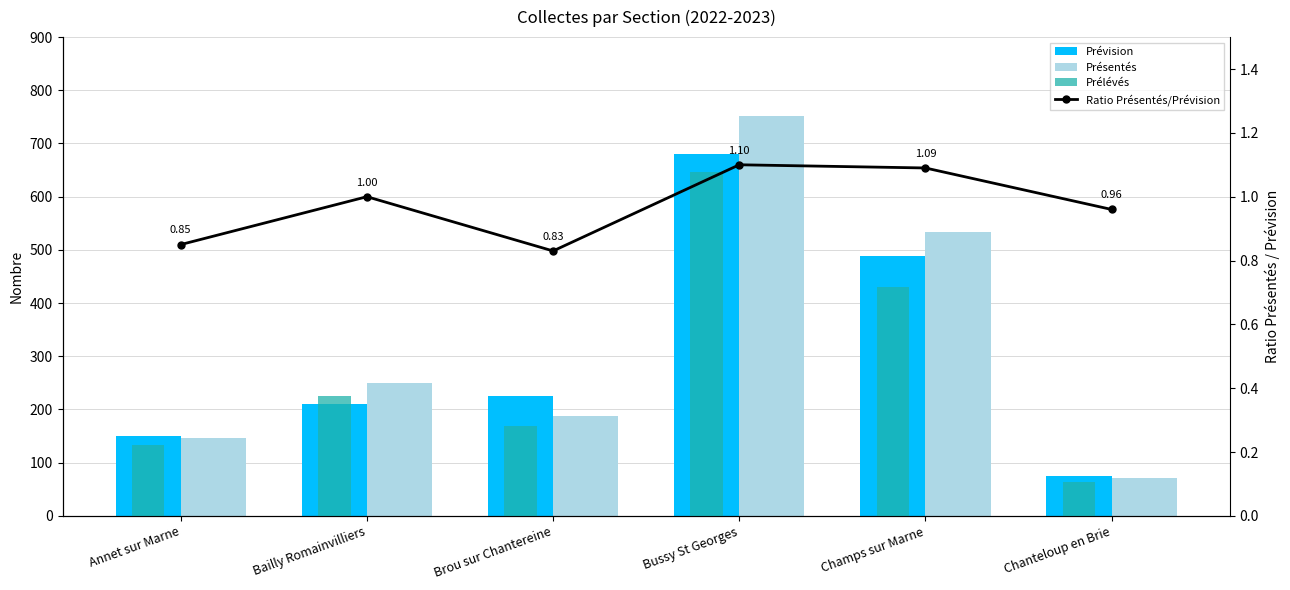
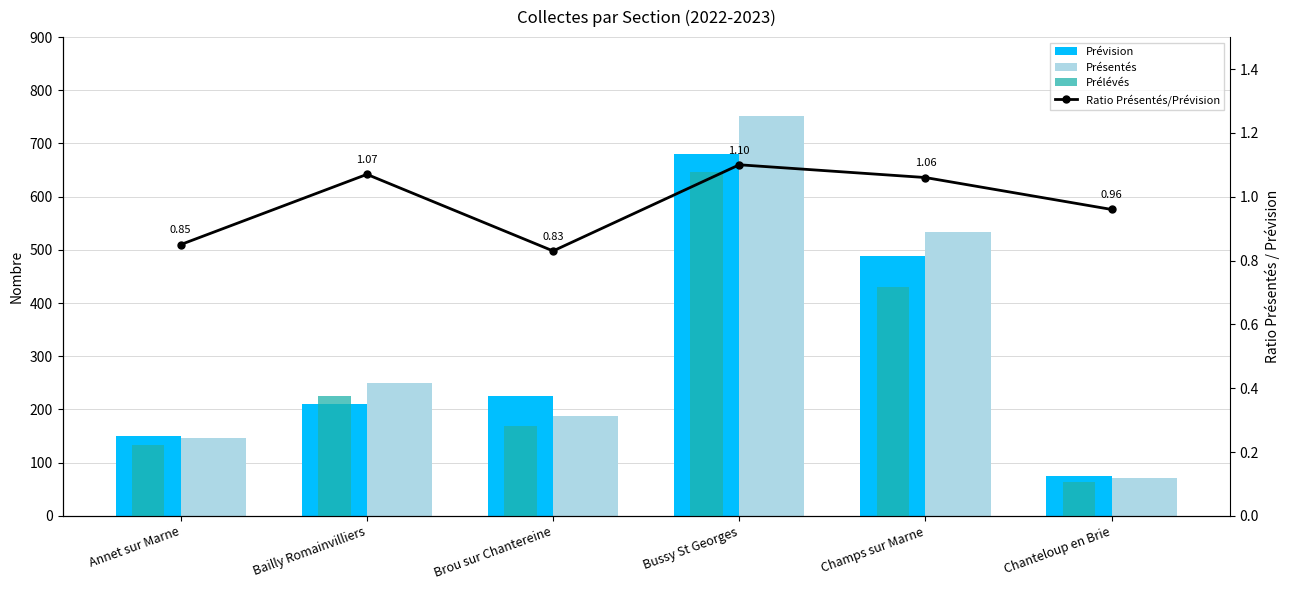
Ratio Présentés/Prévision, Bailly Romainvilliers: 1.00 -> 1.07
Ratio Présentés/Prévision, Champs sur Marne: 1.09 -> 1.06
